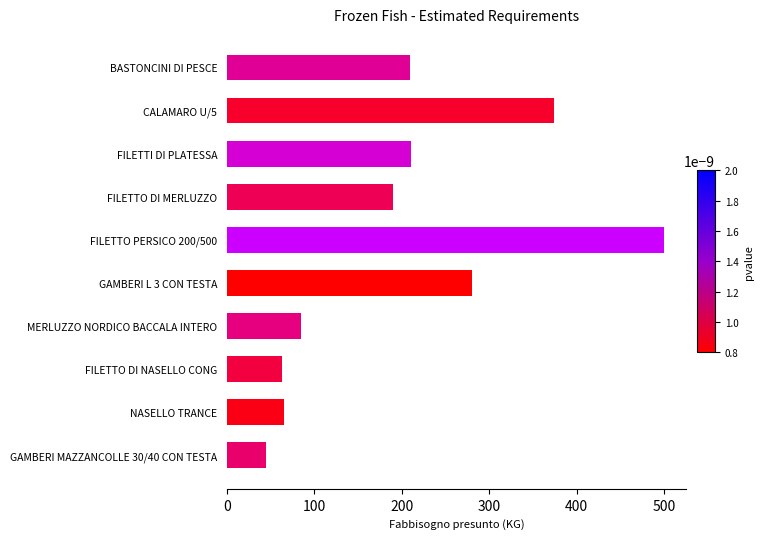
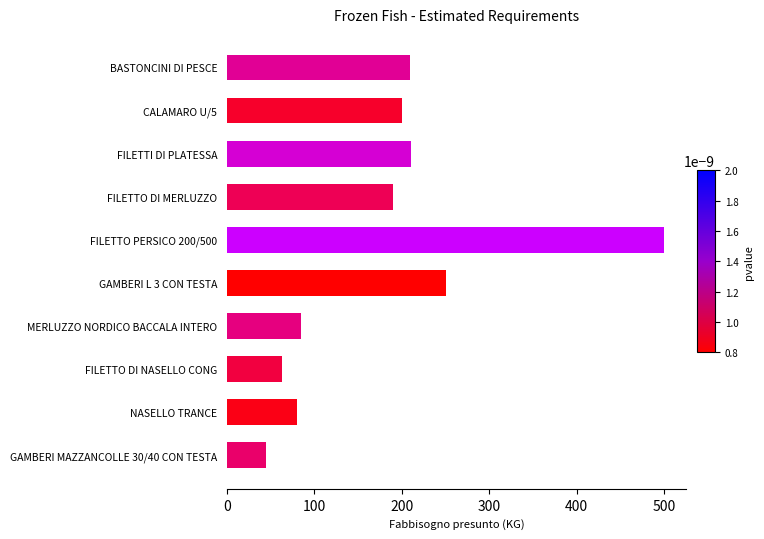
CALAMARO U/5: 370 -> 200
GAMBERI L 3 CON TESTA: 280 -> 250
NASELLO TRANCE: 70 -> 80
